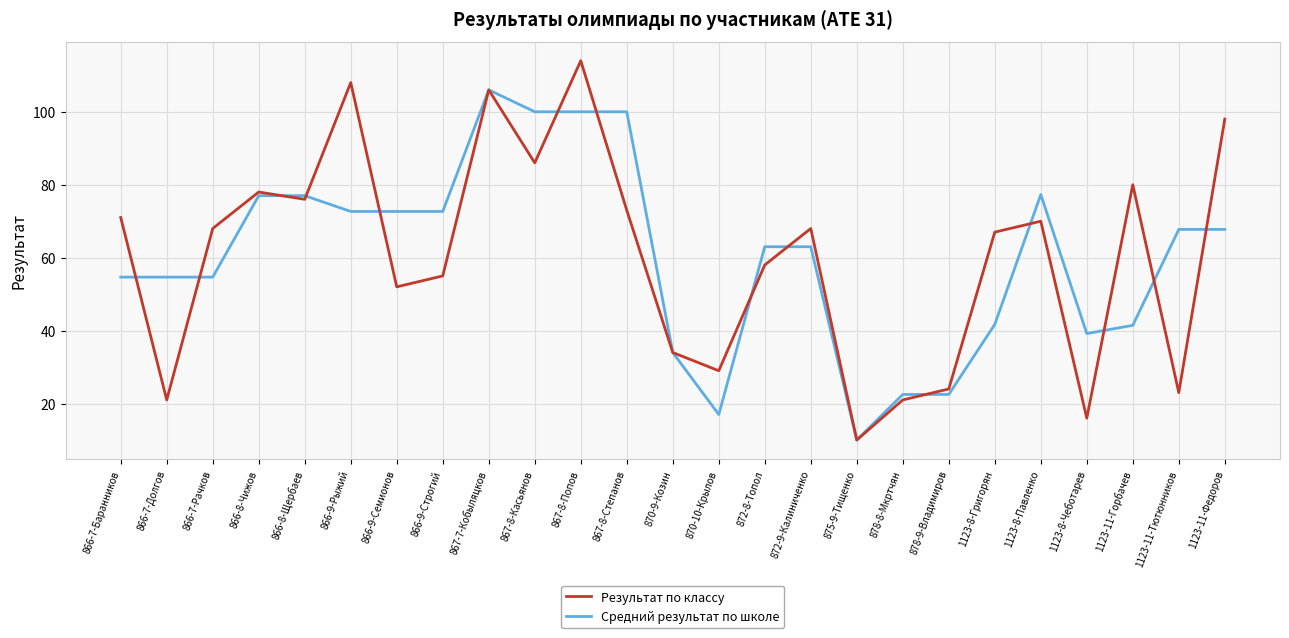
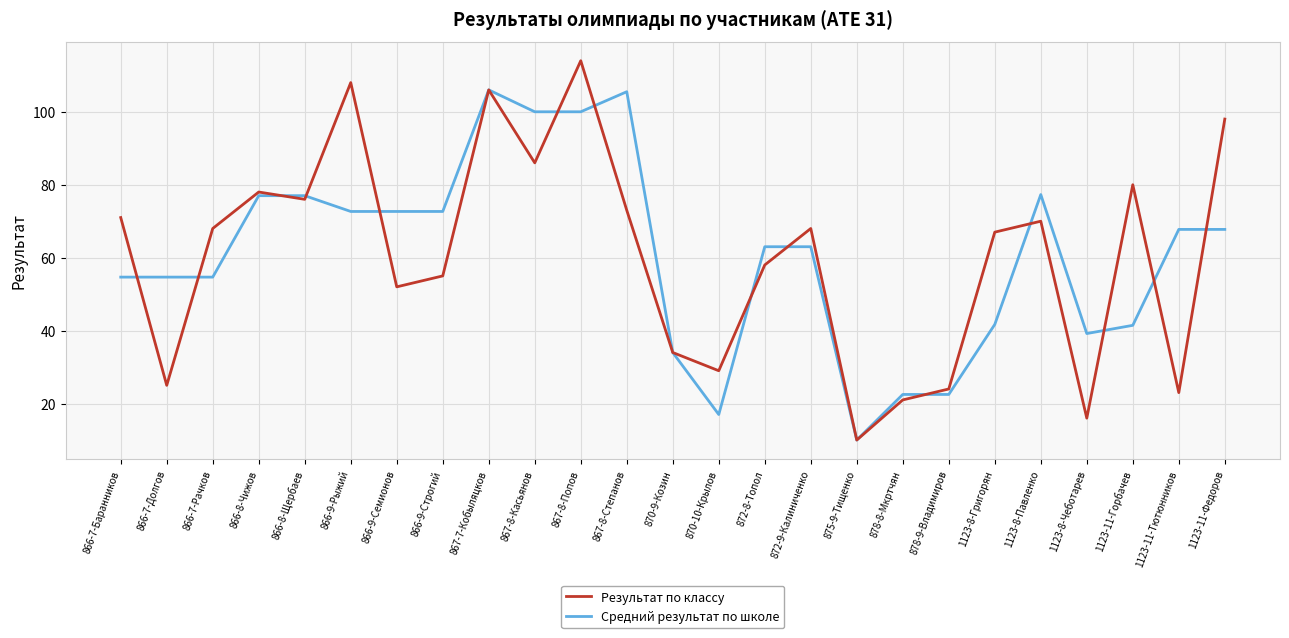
Результат по классу, 866-7-Долгов: 21 -> 25
Средний результат по школе, 867-8-Степанов: 100 -> 106
